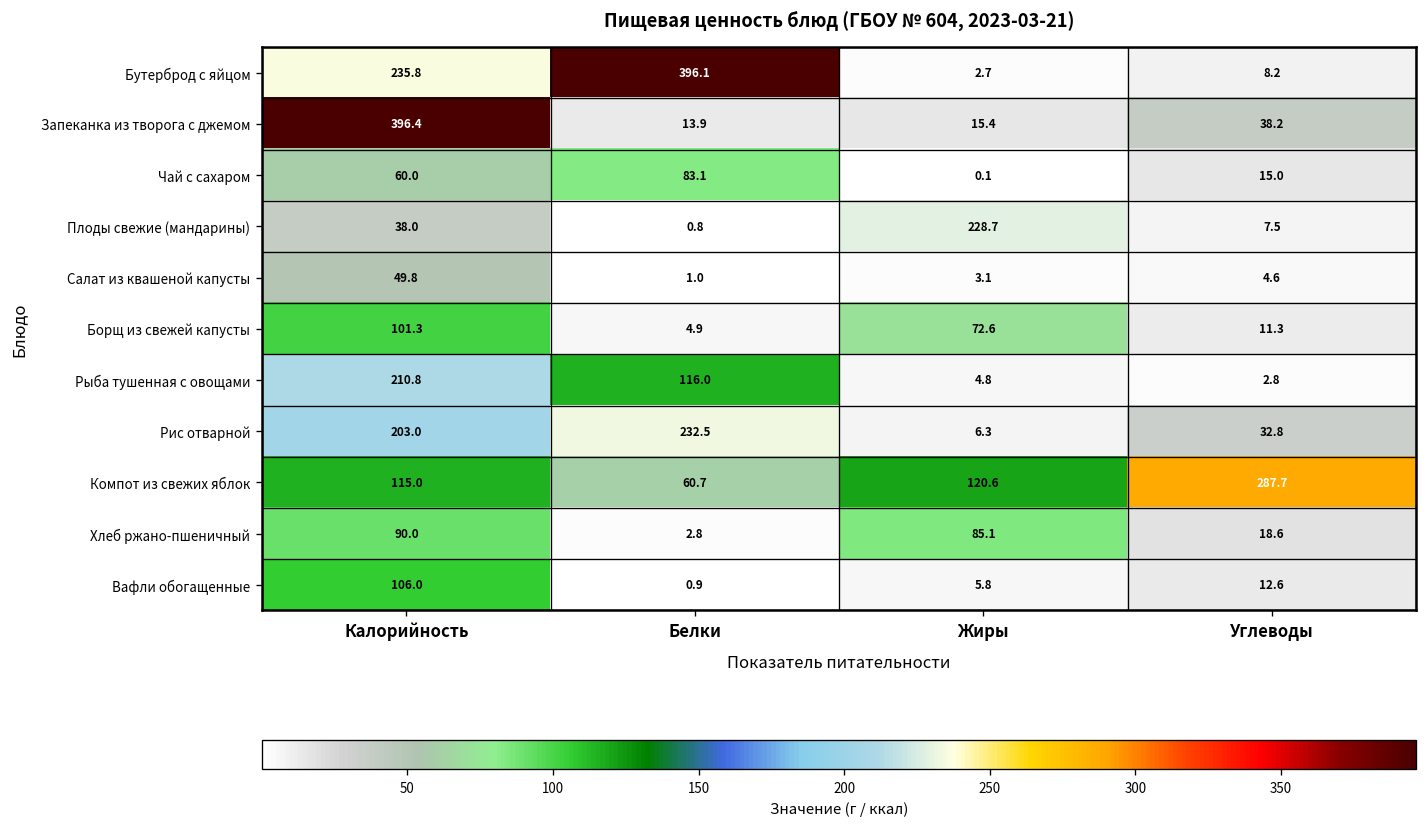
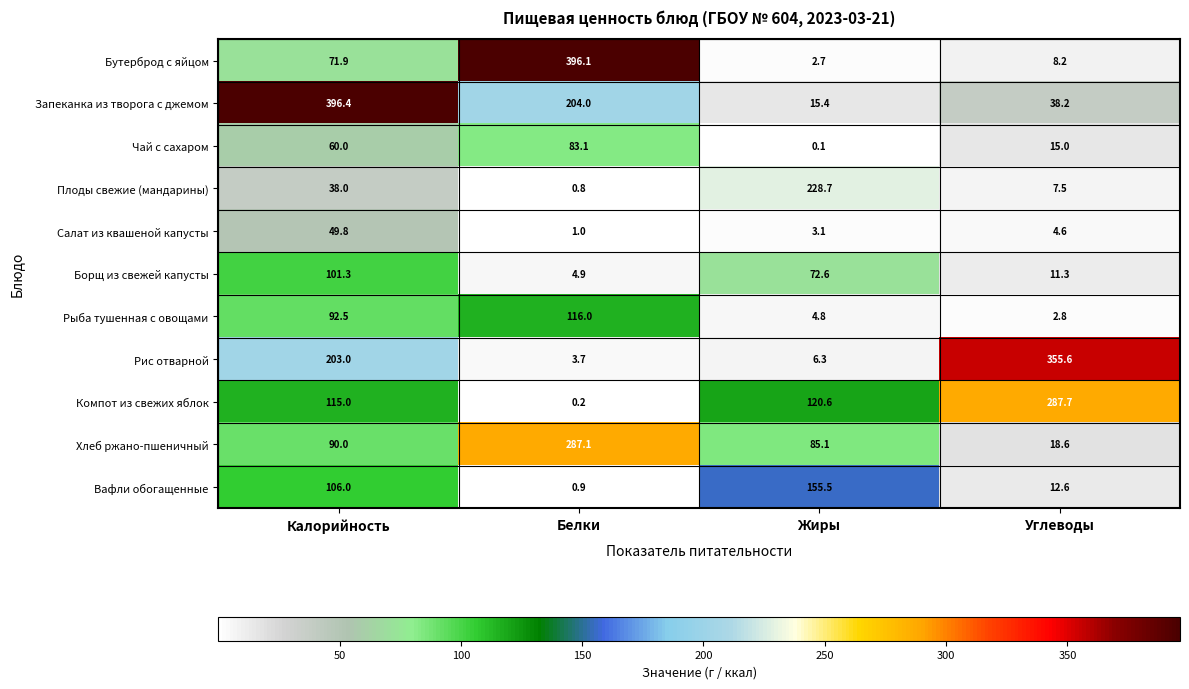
Бутерброд с яйцом, Калорийность: 235.8 -> 71.9
Запеканка из творога с джемом, Белки: 13.9 -> 204.0
Рыба тушенная с овощами, Калорийность: 210.8 -> 92.5
Рис отварной, Белки: 232.5 -> 3.7
Рис отварной, Углеводы: 32.8 -> 355.6
Компот из свежих яблок, Белки: 60.7 -> 0.2
Хлеб ржано-пшеничный, Белки: 2.8 -> 287.1
Вафли обогащенные, Жиры: 5.8 -> 155.5
